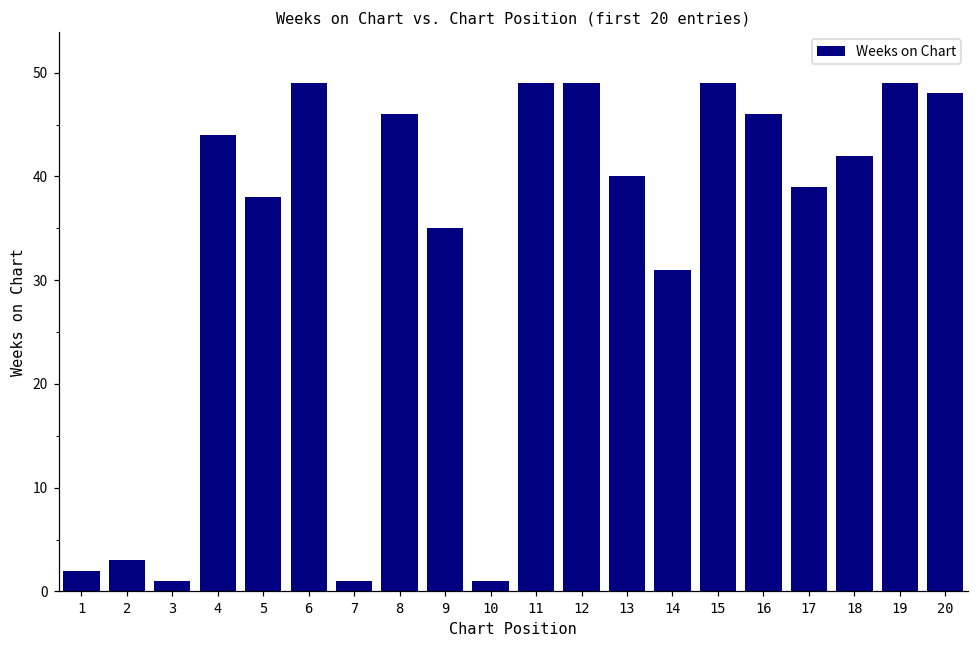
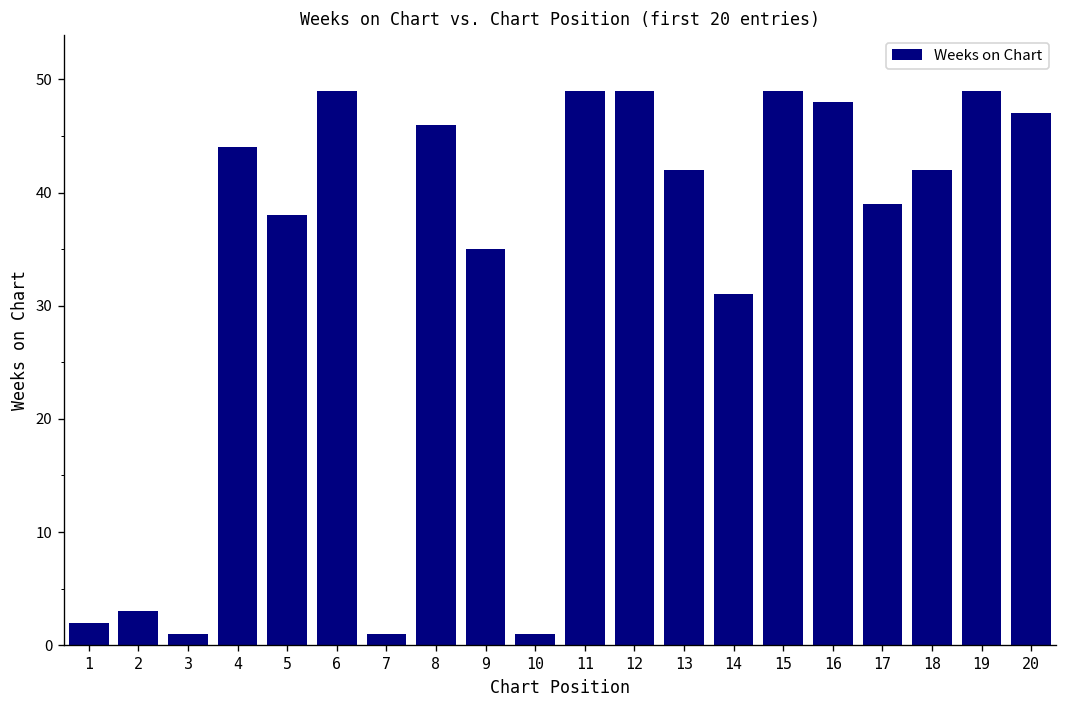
13: 40 -> 42
16: 46 -> 48
20: 48 -> 47
